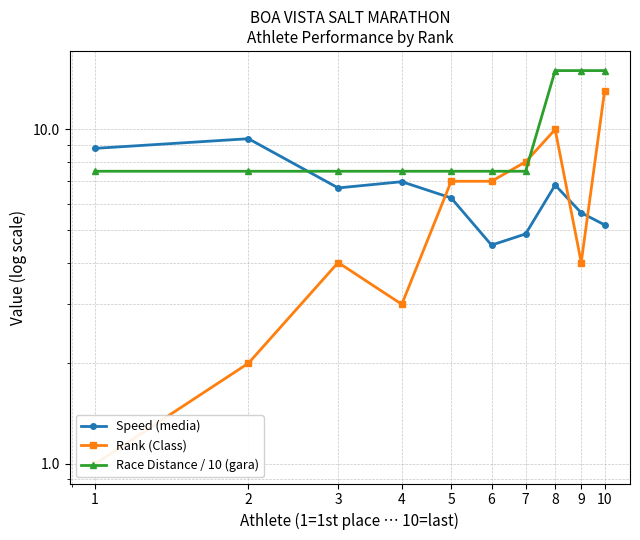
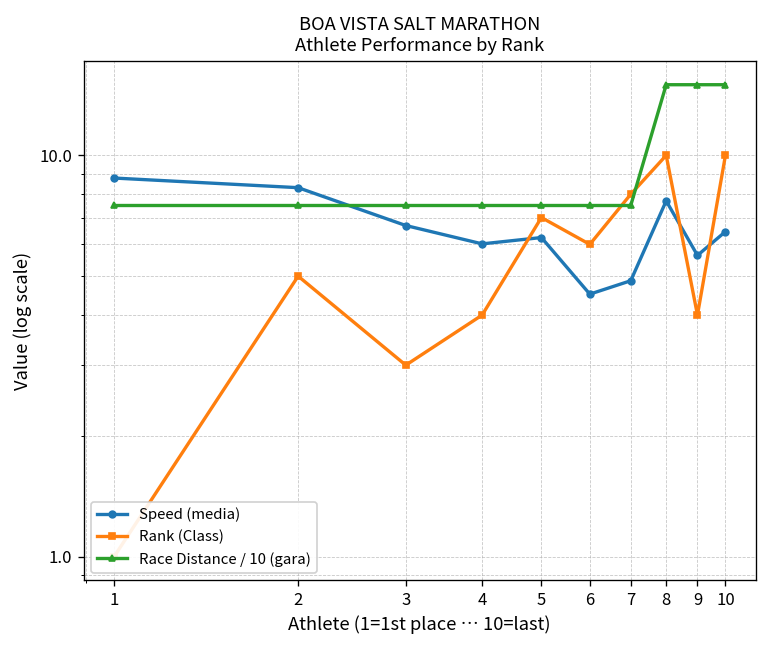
Speed (media), 2: 9.4 -> 8.3
Rank (Class), 2: 2 -> 5
Rank (Class), 3: 4 -> 3
Speed (media), 4: 7.0 -> 6.0
Rank (Class), 4: 3 -> 4
Rank (Class), 6: 7 -> 6
Speed (media), 8: 6.8 -> 7.7
Speed (media), 10: 5.2 -> 6.5
Rank (Class), 10: 13 -> 10
